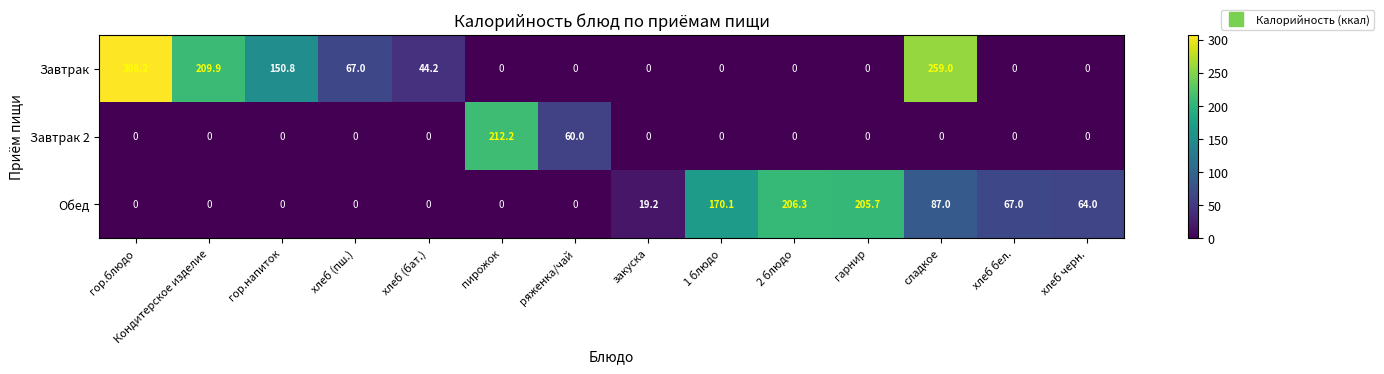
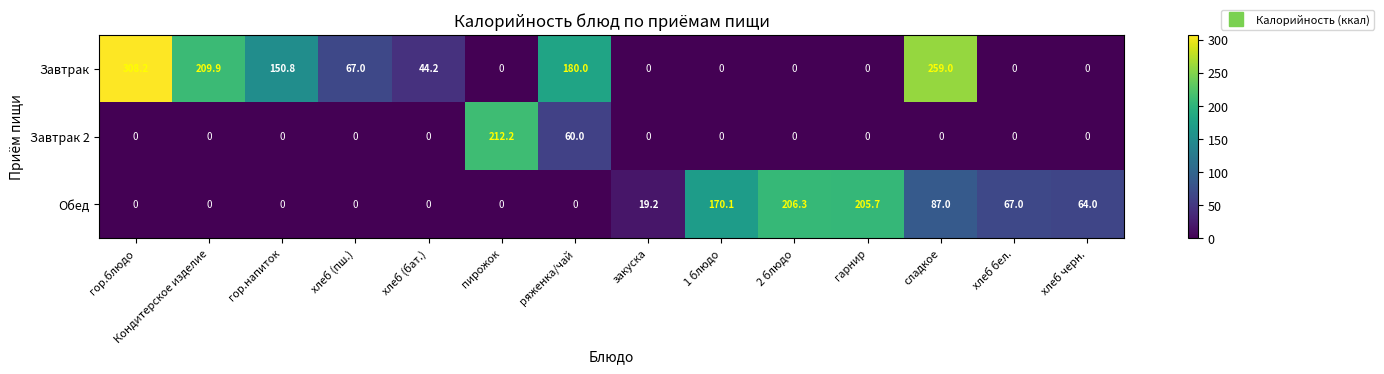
Завтрак, ряженка/чай: 0 -> 180.0
